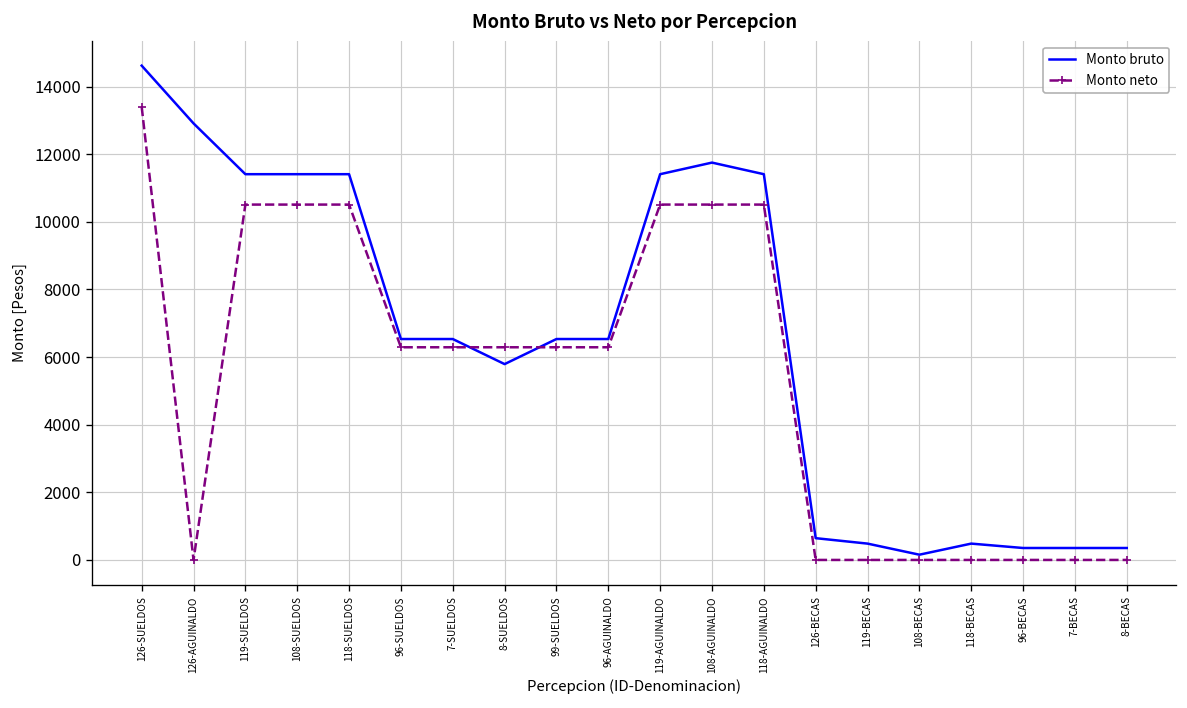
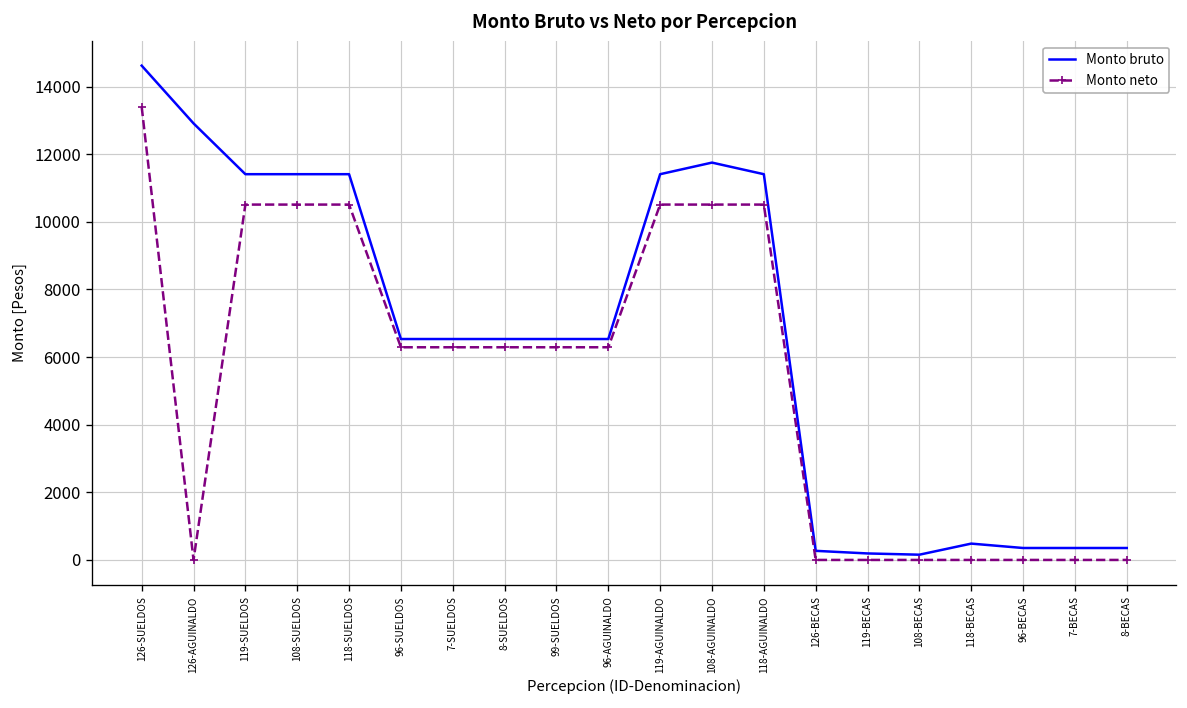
Monto bruto, 8-SUELDOS: 5800 -> 6500
Monto bruto, 126-BECAS: 600 -> 300
Monto bruto, 119-BECAS: 500 -> 200
